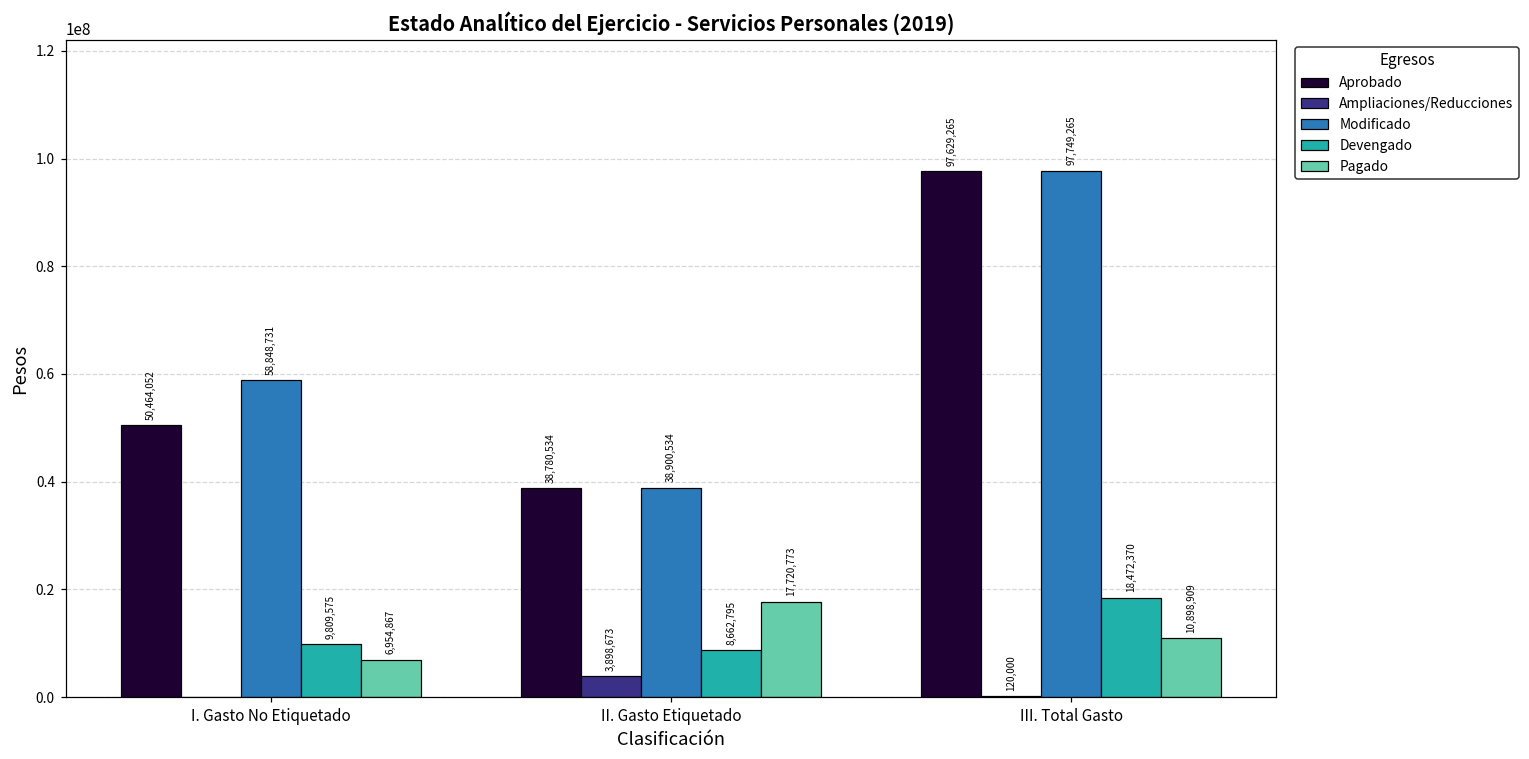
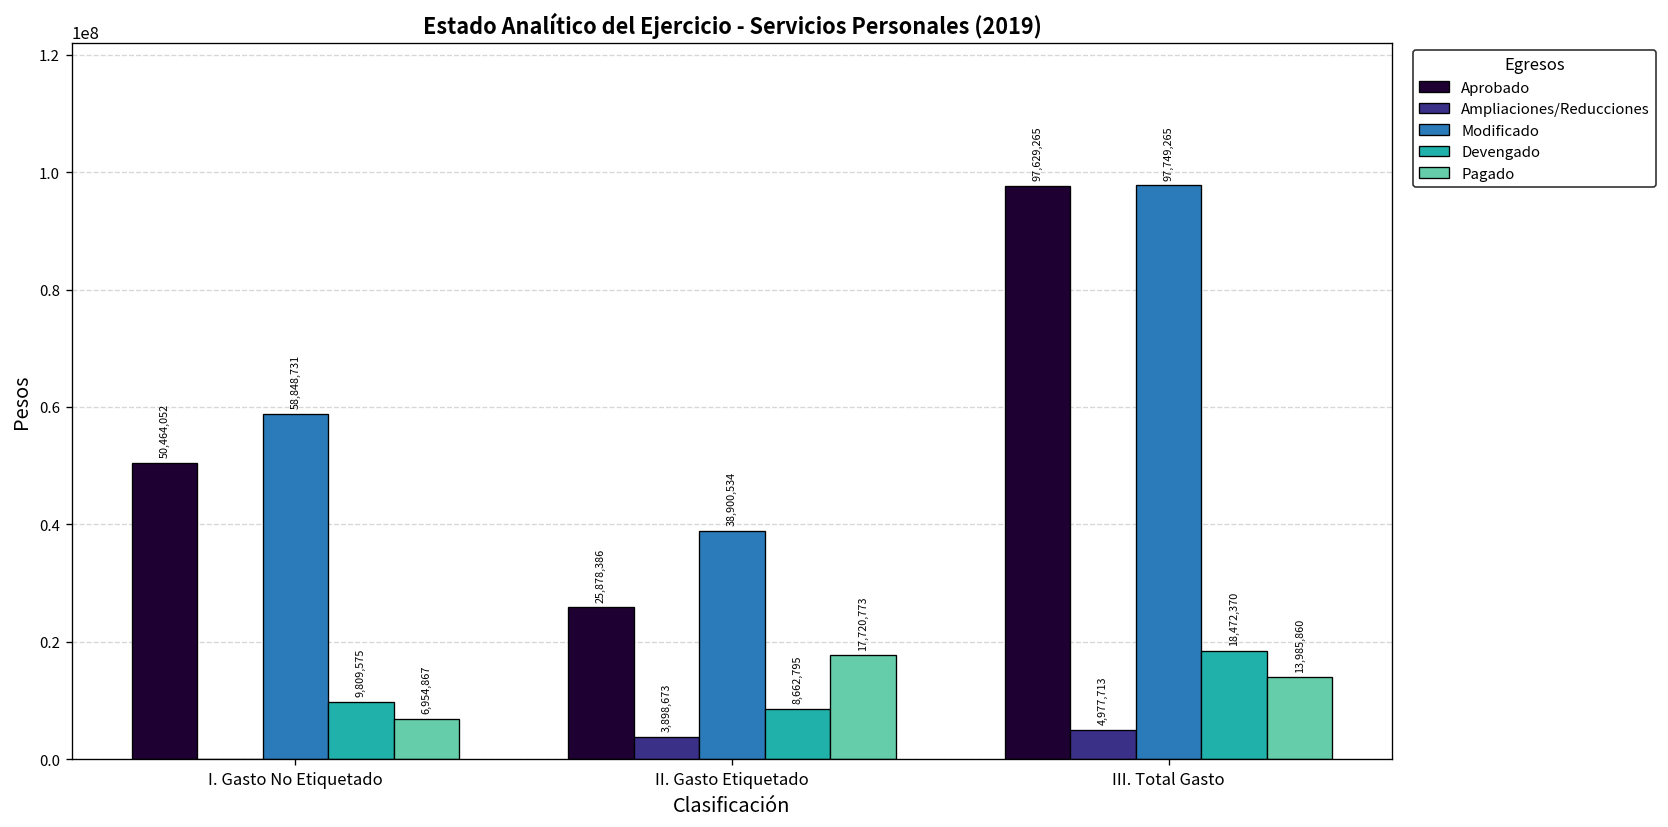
Aprobado, II. Gasto Etiquetado: 38,780,534 -> 25,878,386
Ampliaciones/Reducciones, III. Total Gasto: 120,000 -> 4,977,713
Pagado, III. Total Gasto: 10,898,909 -> 13,985,860
